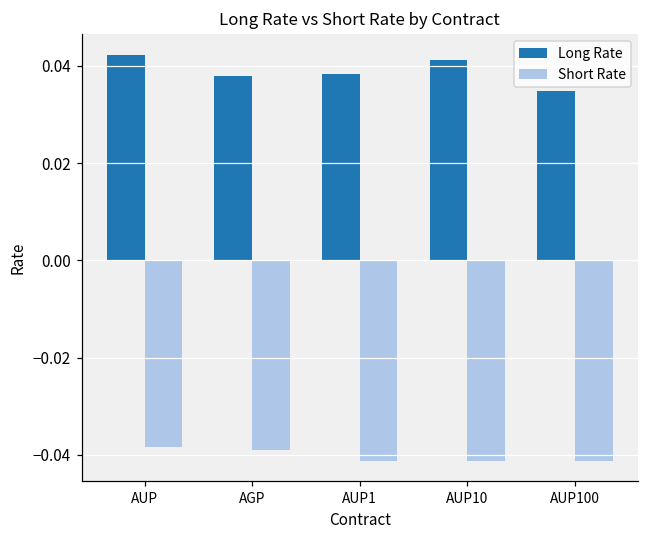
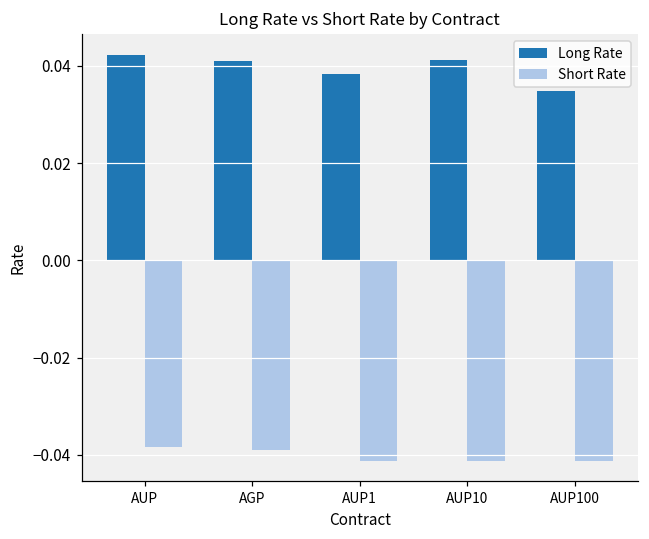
Long Rate, AGP: 0.038 -> 0.041
